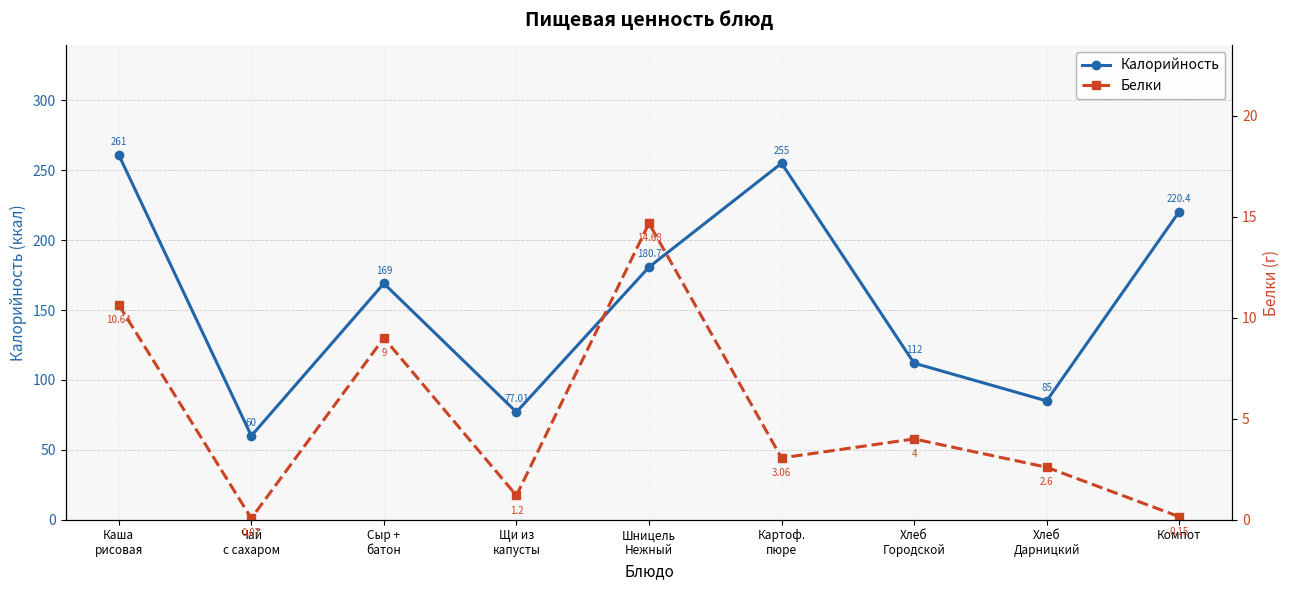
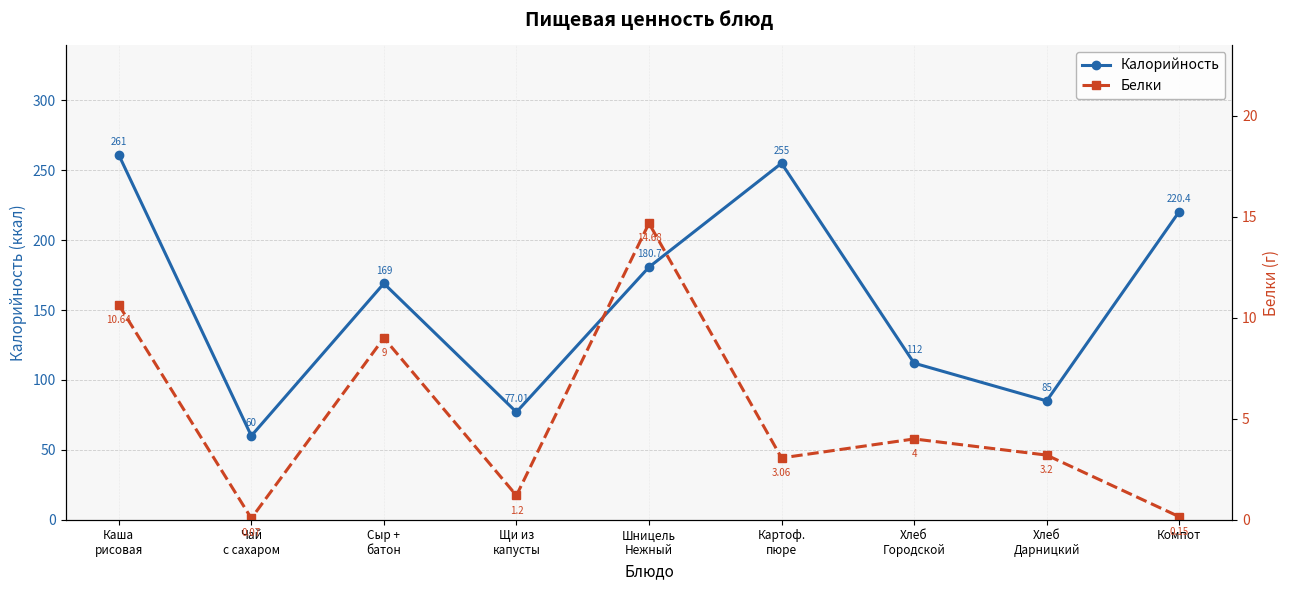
Белки, Хлеб Дарницкий: 2.6 -> 3.2
